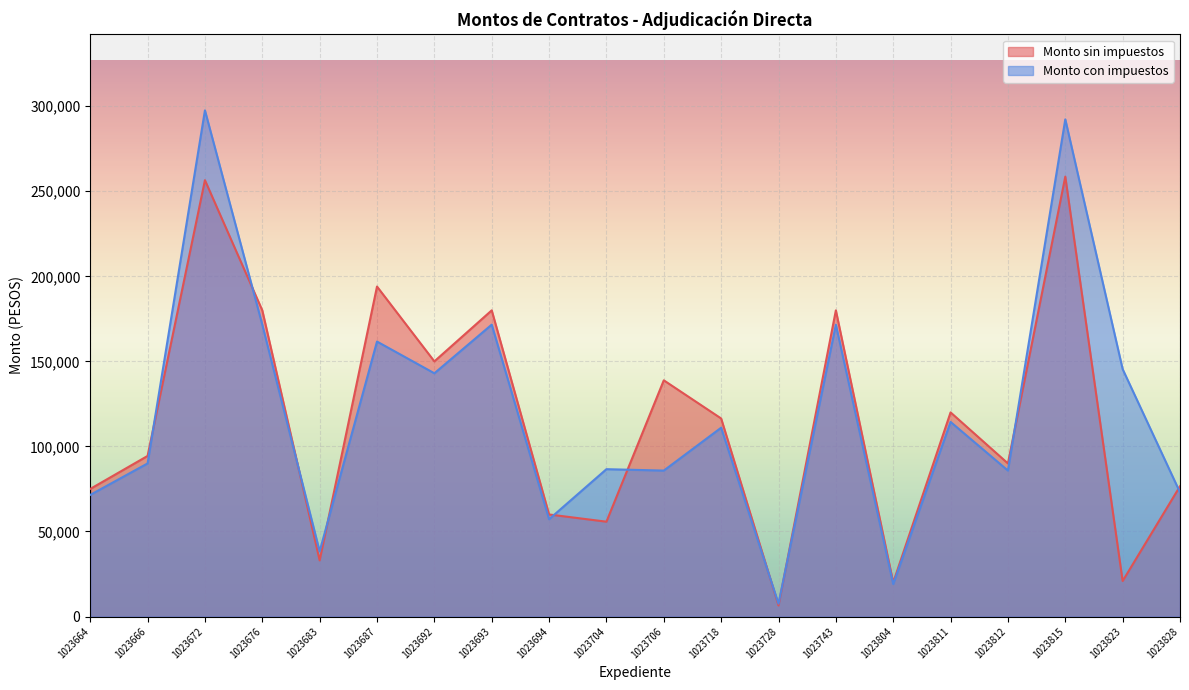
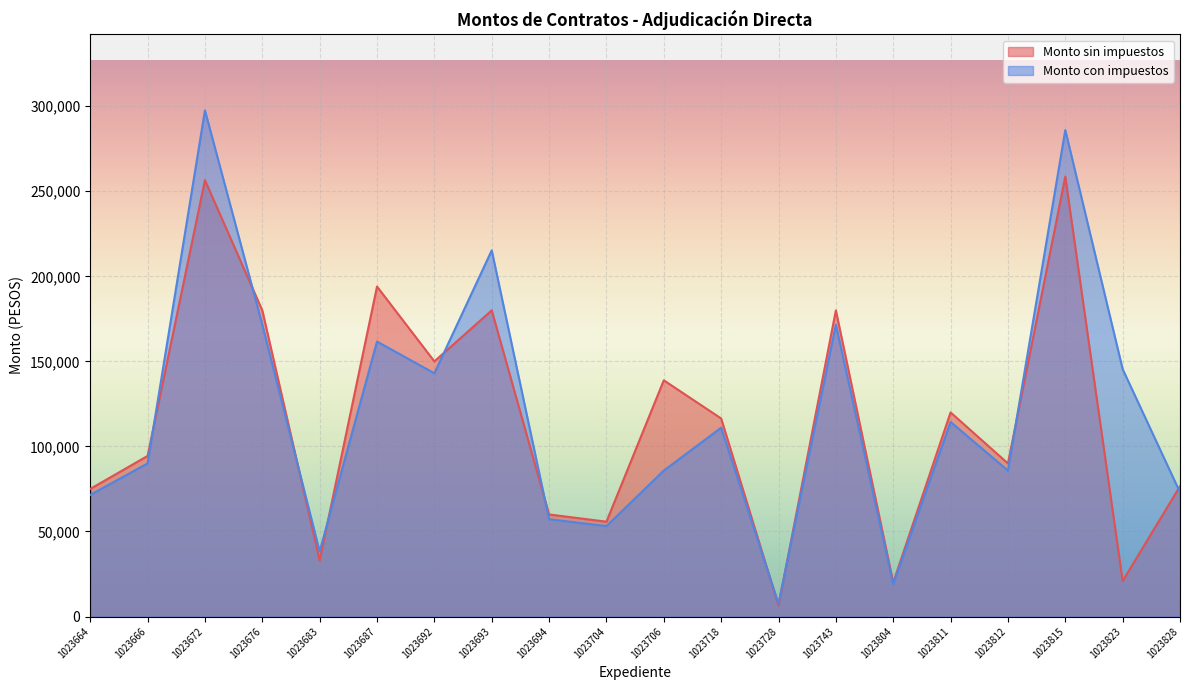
Monto con impuestos, 1023693: 172,000 -> 215,000
Monto con impuestos, 1023704: 87,000 -> 53,000
Monto con impuestos, 1023815: 292,000 -> 286,000
